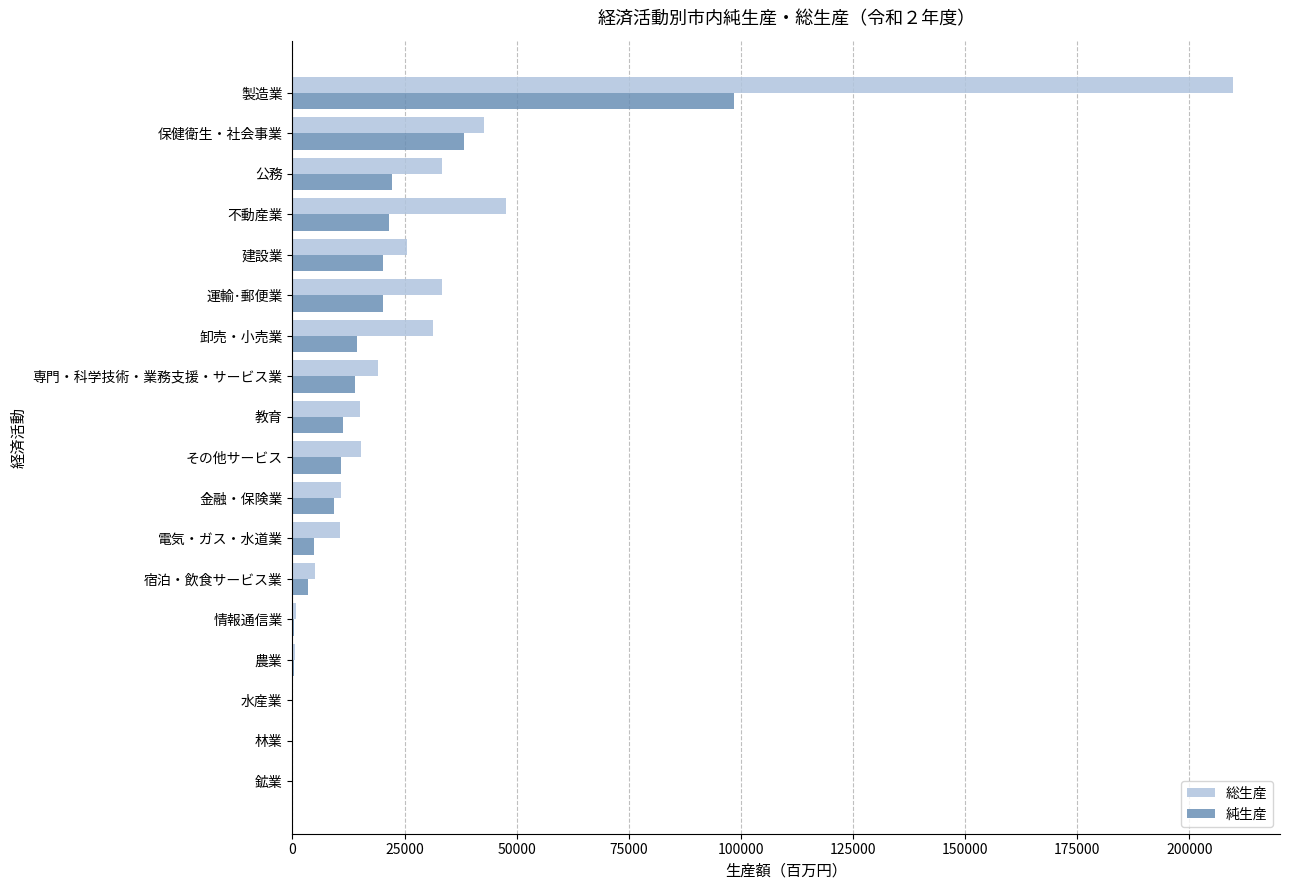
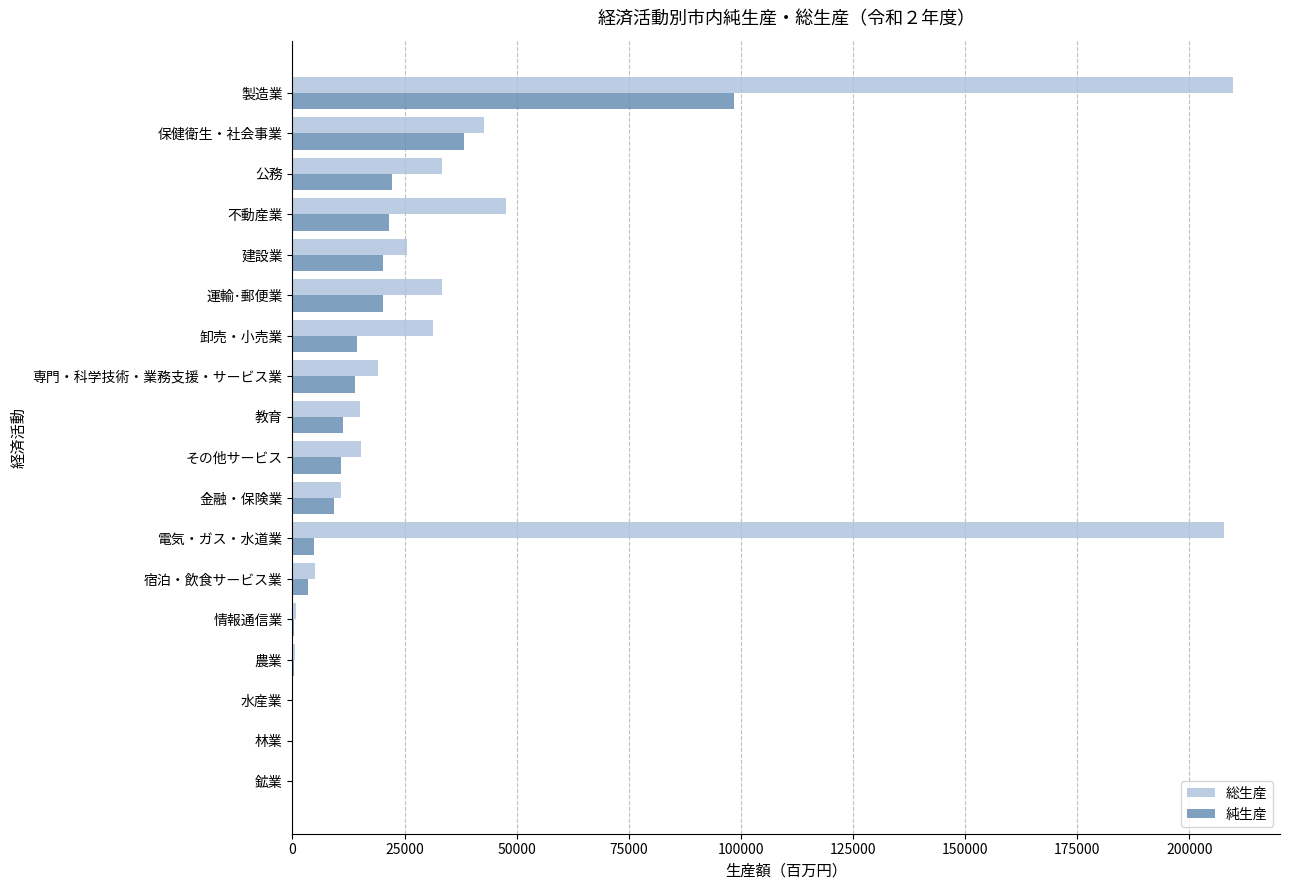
総生産, 電気・ガス・水道業: 11000 -> 208000
